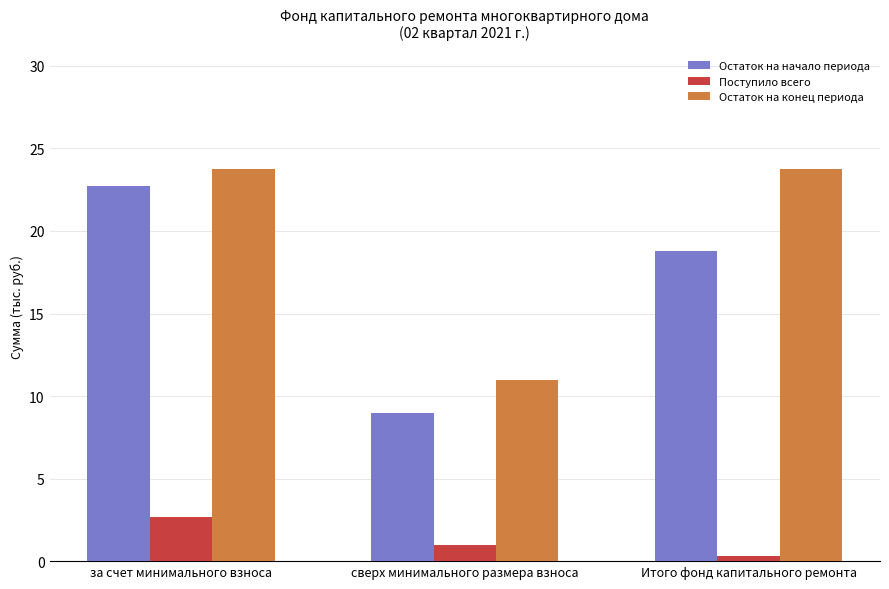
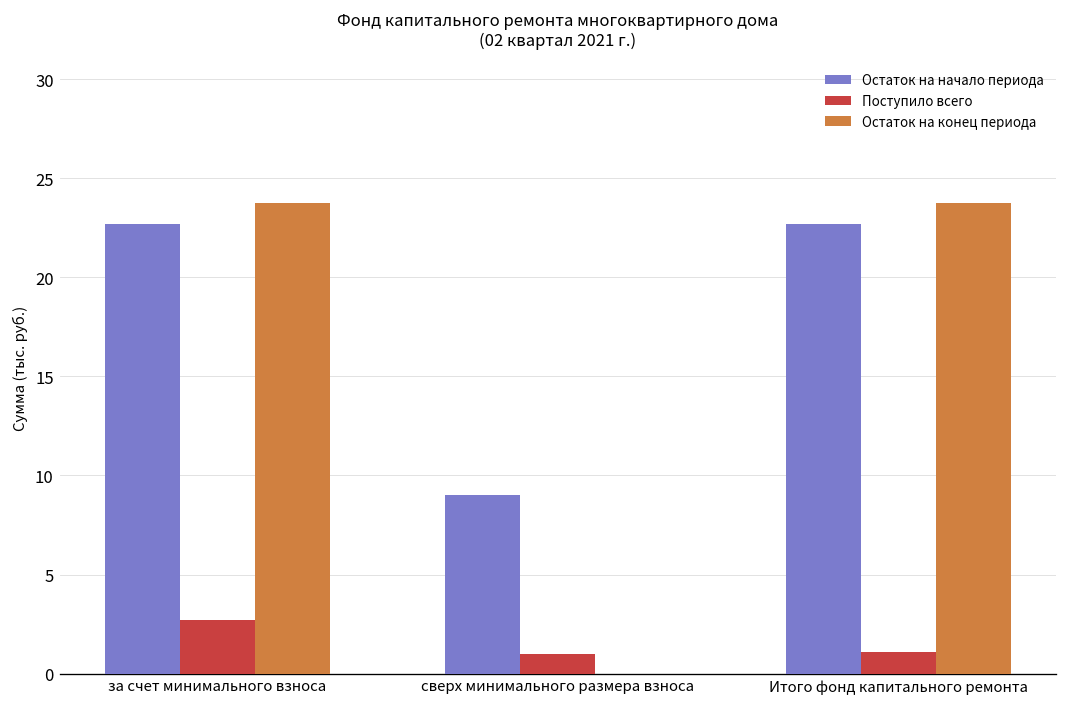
Остаток на конец периода, сверх минимального размера взноса: 11 -> 0
Остаток на начало периода, Итого фонд капитального ремонта: 18.8 -> 22.7
Поступило всего, Итого фонд капитального ремонта: 0.3 -> 1.1
